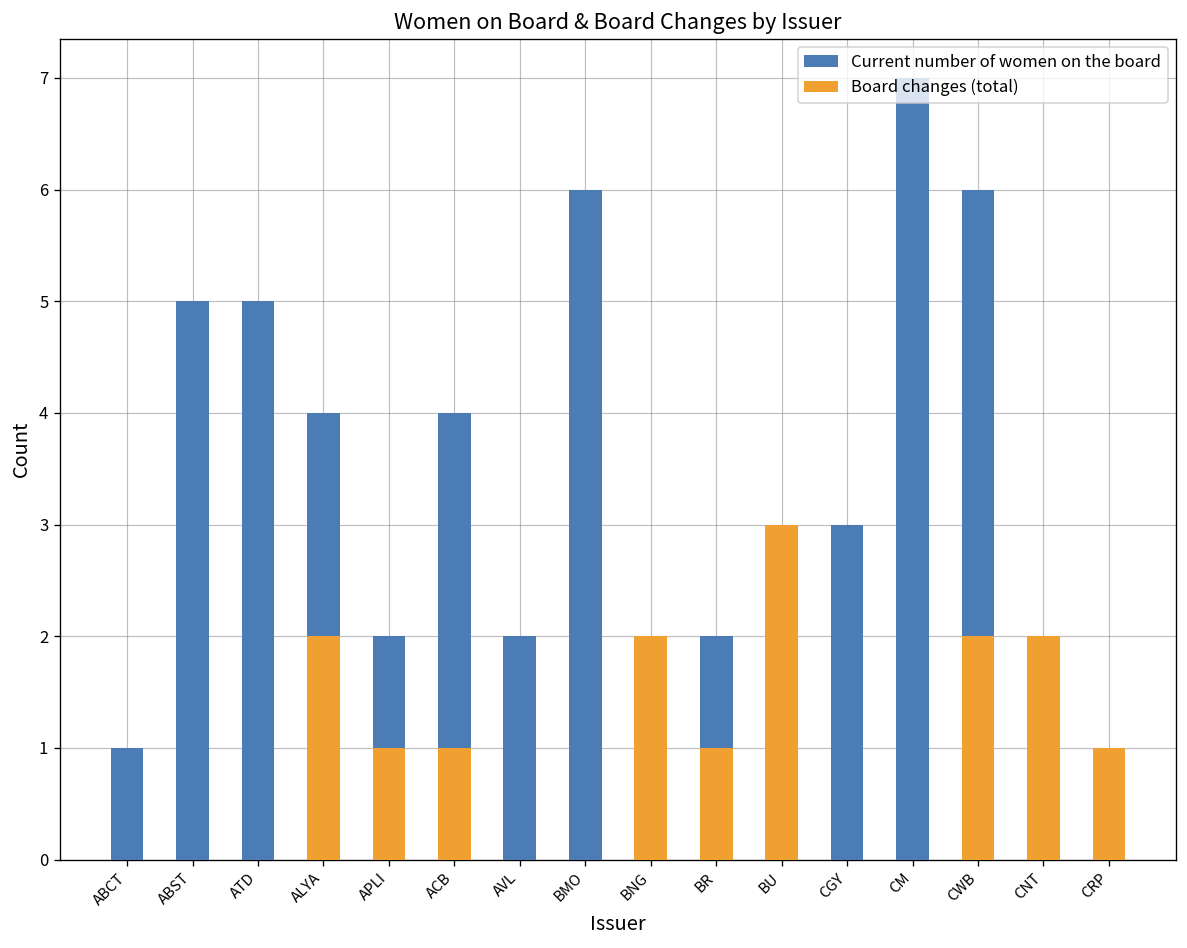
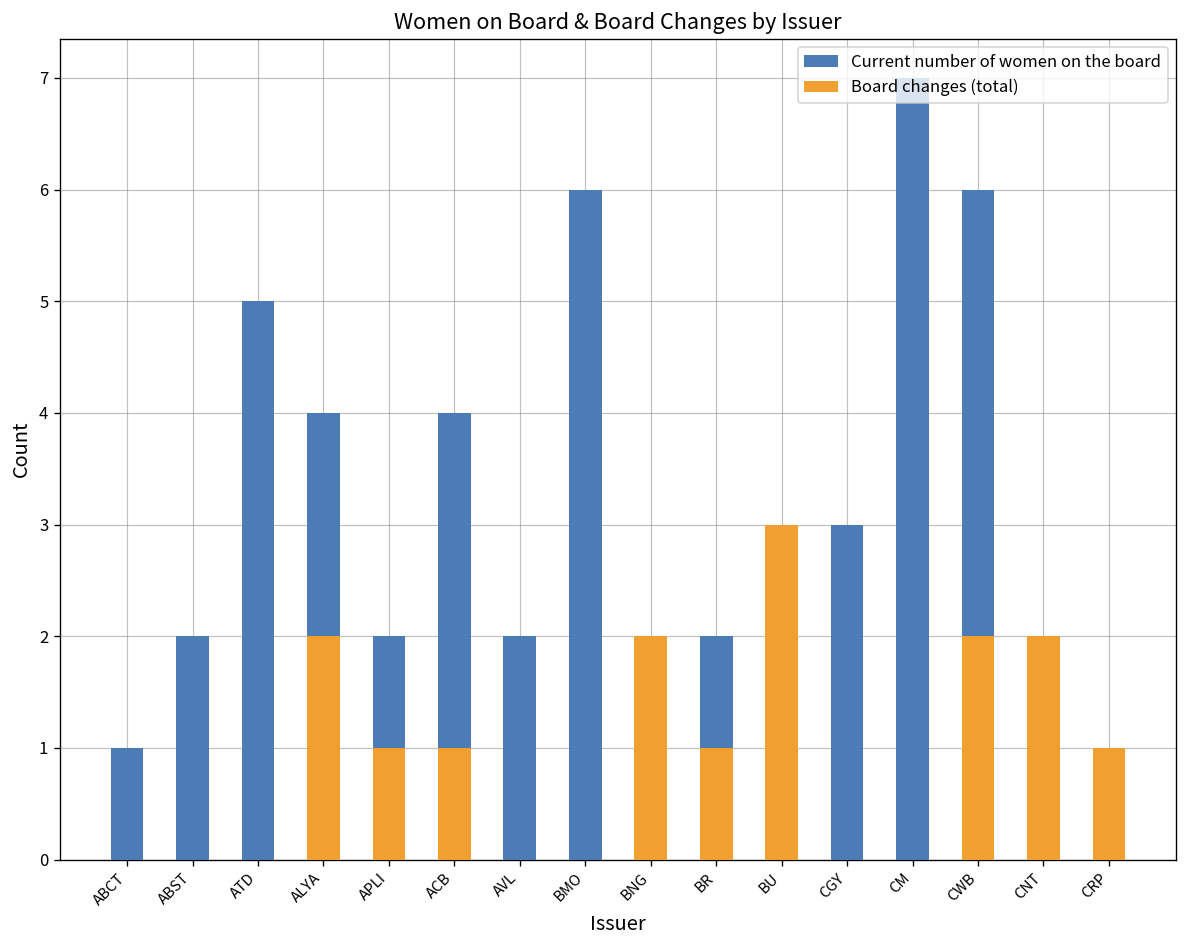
Current number of women on the board, ABST: 5 -> 2
